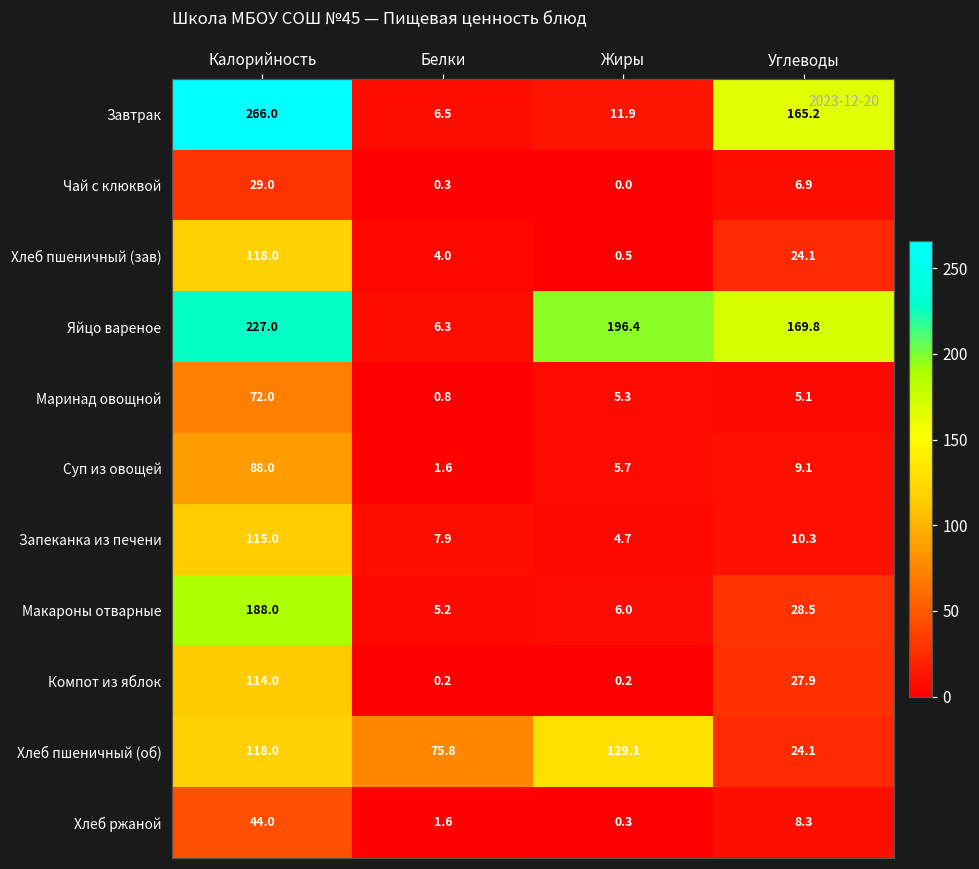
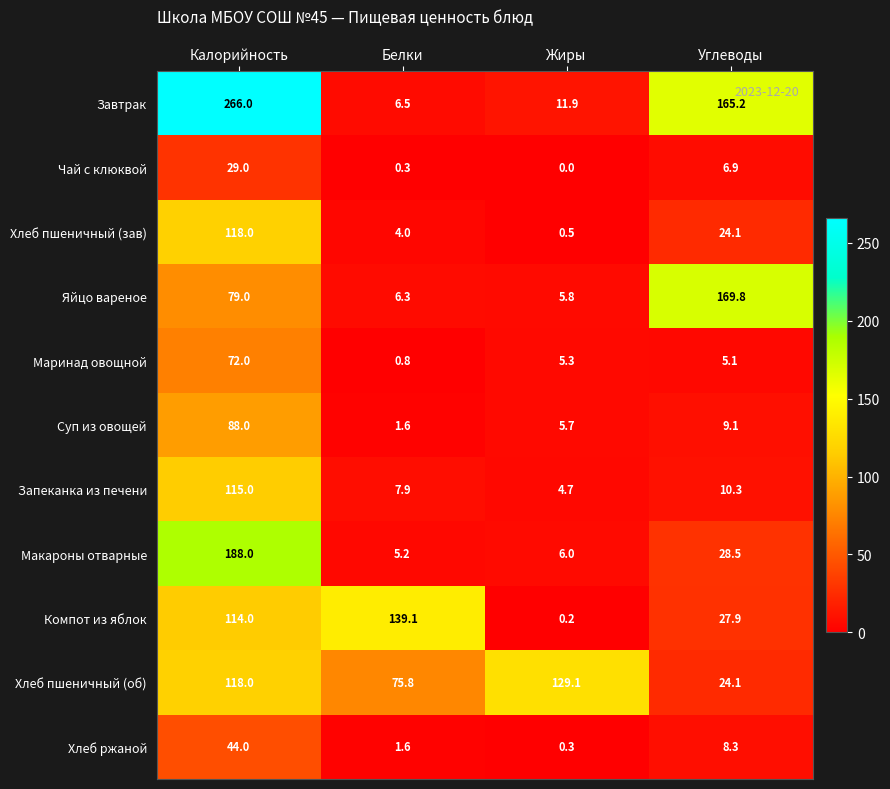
Яйцо вареное, Калорийность: 227.0 -> 79.0
Яйцо вареное, Жиры: 196.4 -> 5.8
Компот из яблок, Белки: 0.2 -> 139.1
